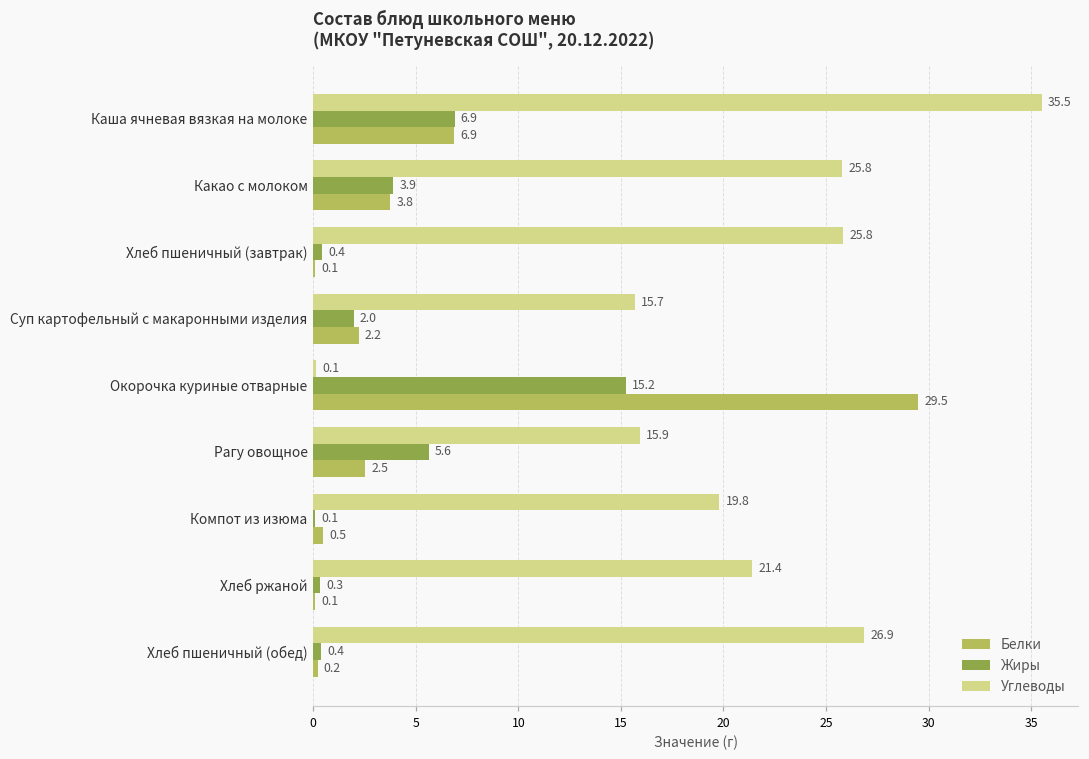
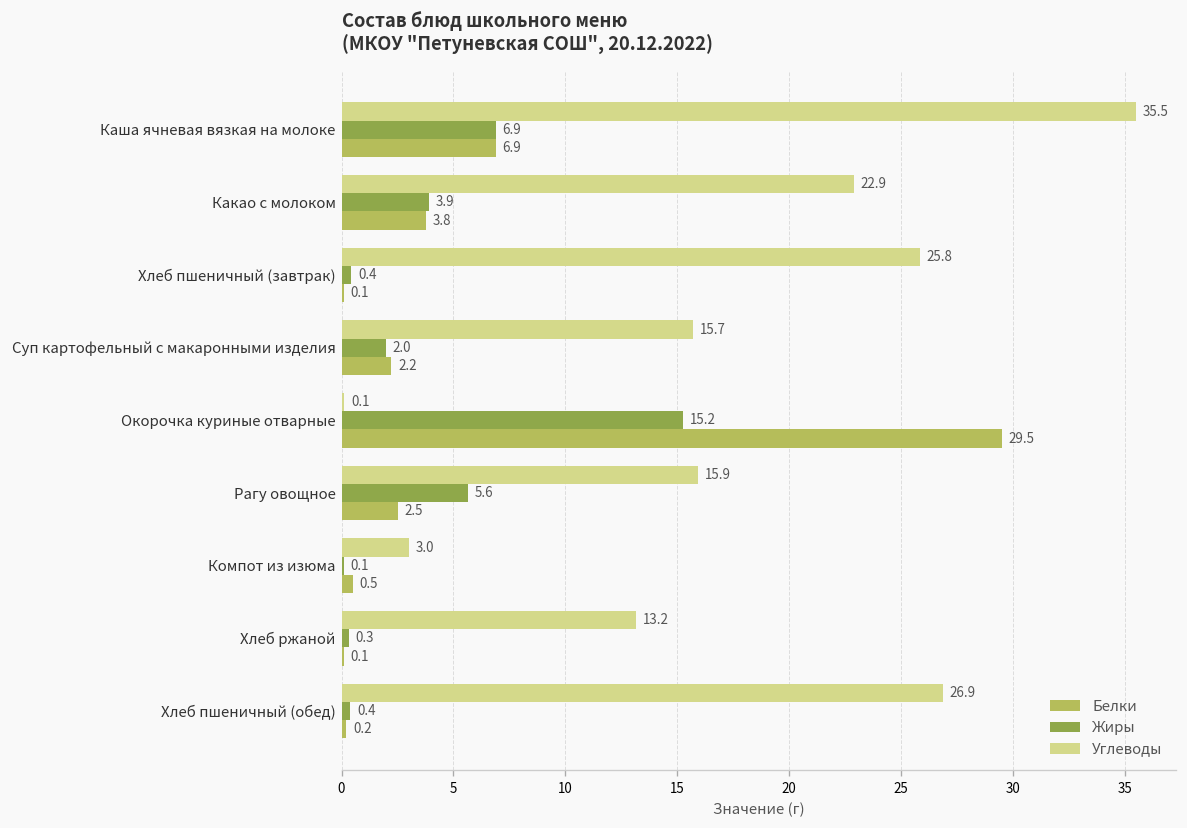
Углеводы, Какао с молоком: 25.8 -> 22.9
Углеводы, Компот из изюма: 19.8 -> 3.0
Углеводы, Хлеб ржаной: 21.4 -> 13.2
